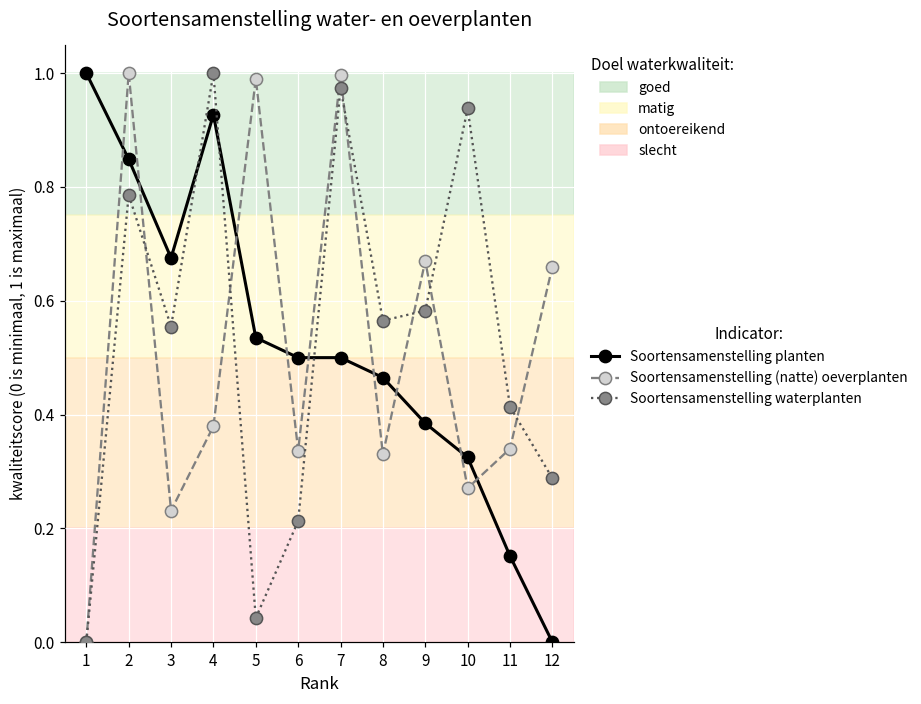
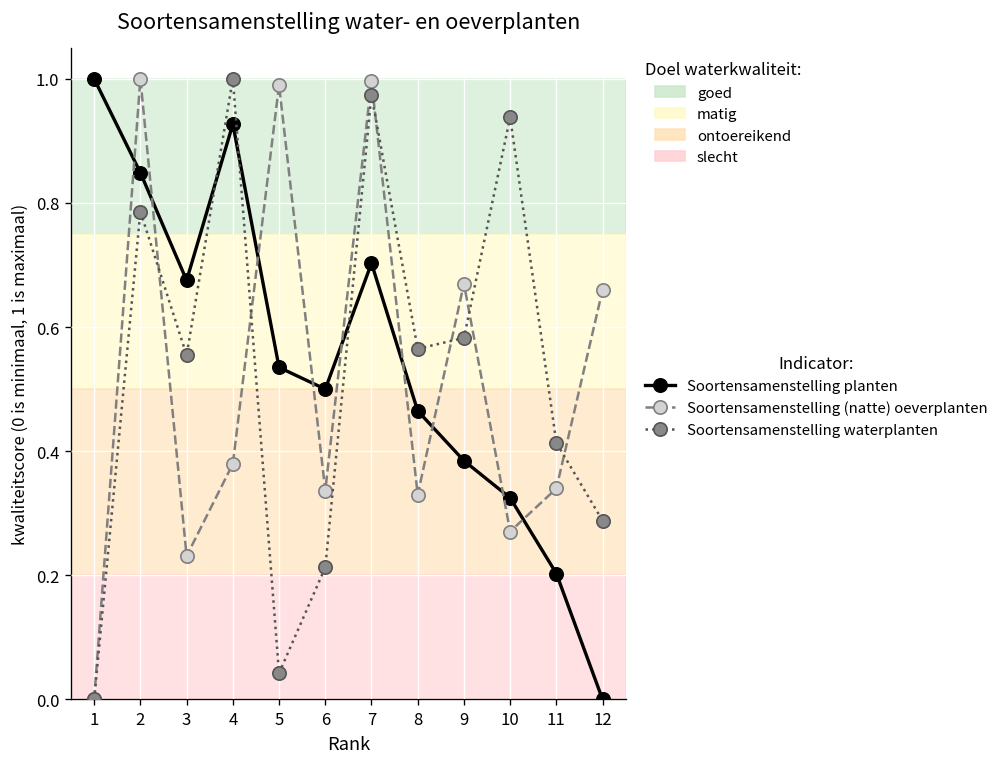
Soortensamenstelling planten, 7: 0.50 -> 0.70
Soortensamenstelling planten, 11: 0.15 -> 0.20
